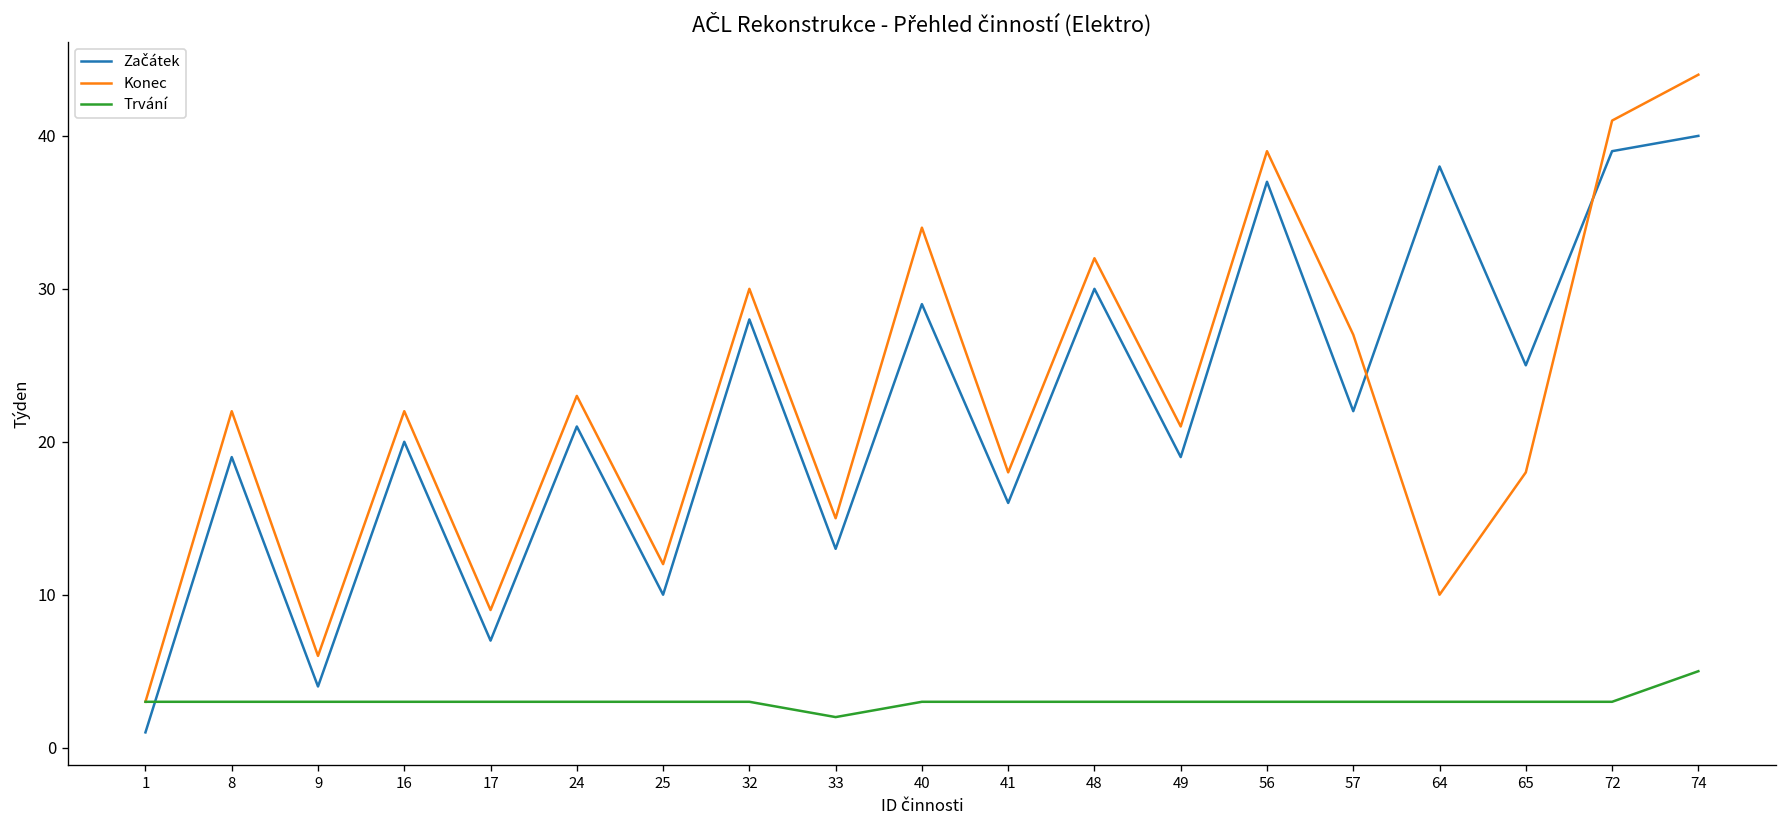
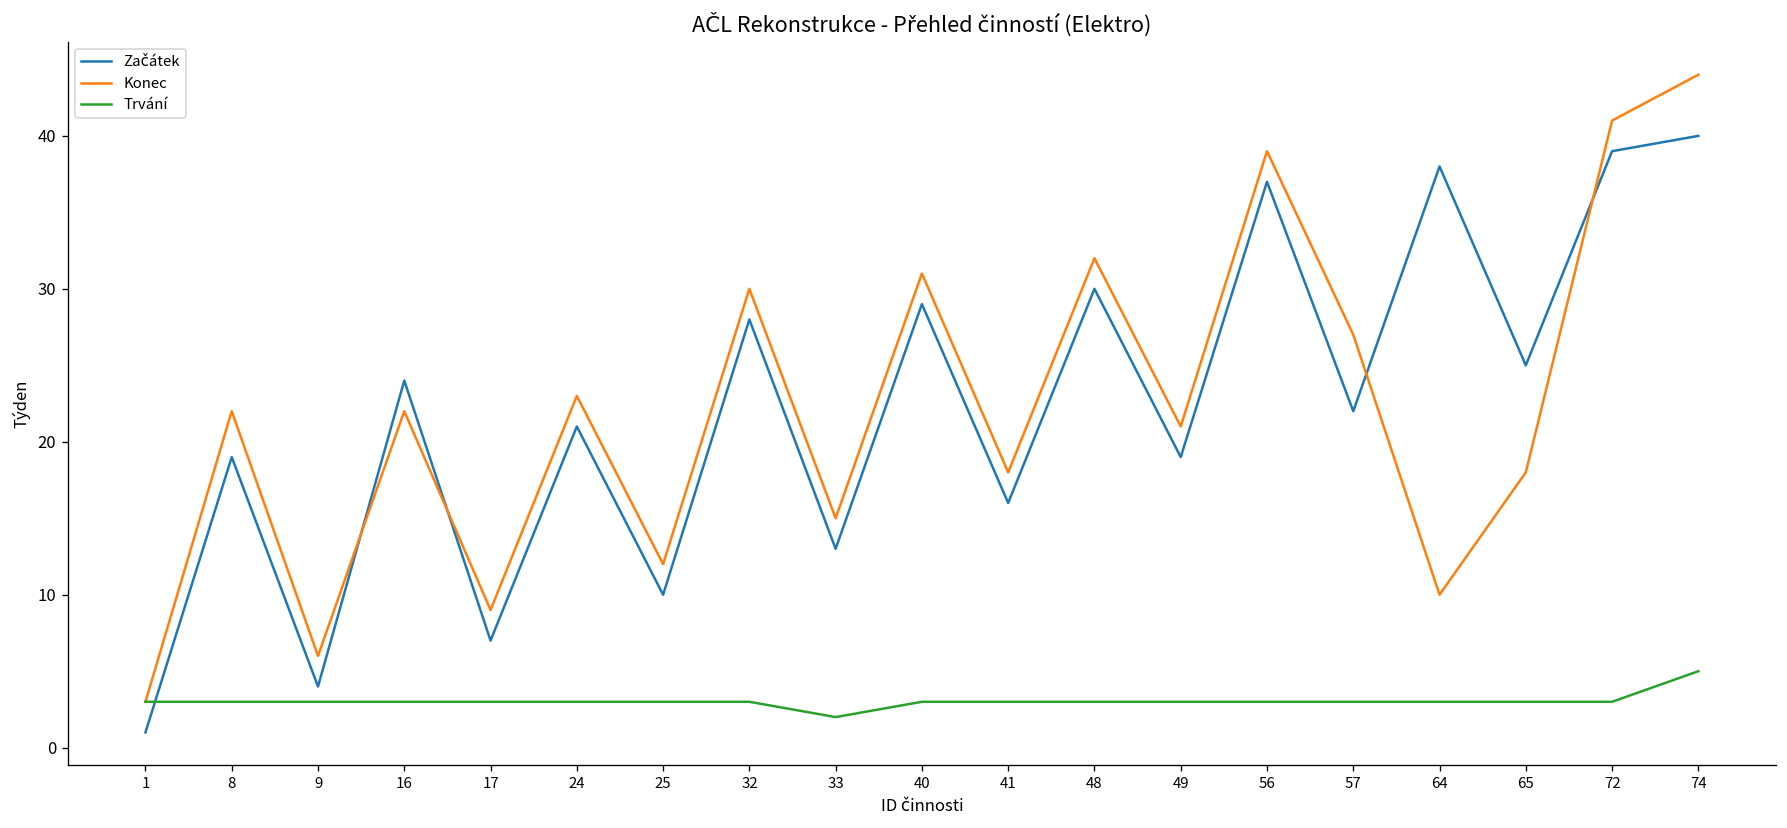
Začátek, 16: 20 -> 24
Konec, 40: 34 -> 31
